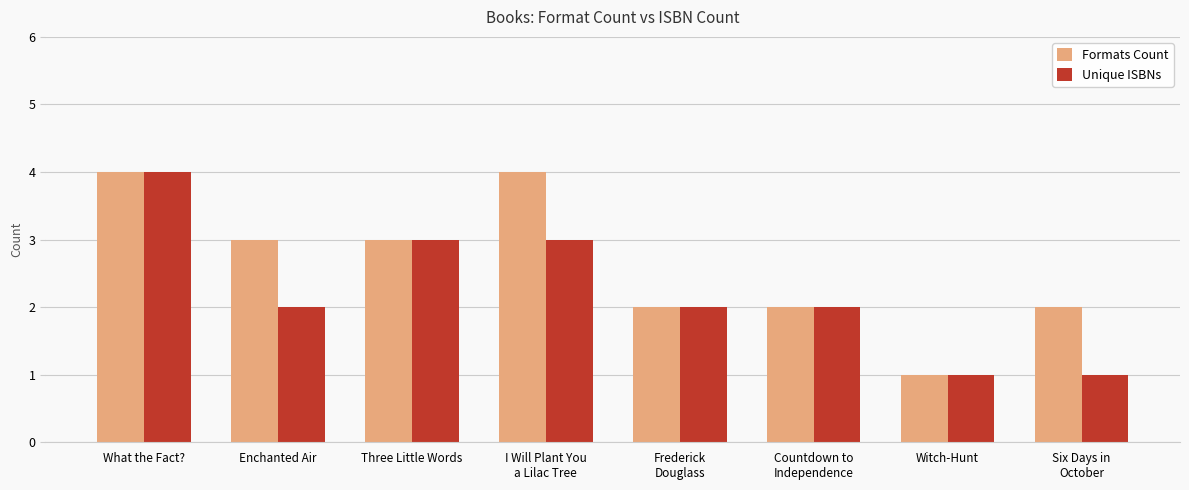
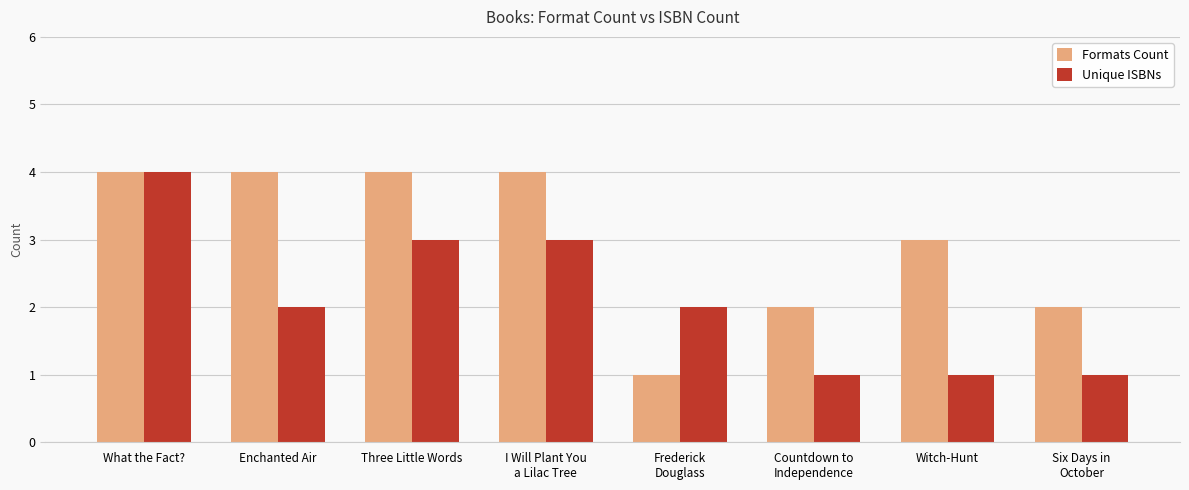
Formats Count, Enchanted Air: 3 -> 4
Formats Count, Three Little Words: 3 -> 4
Formats Count, Frederick Douglass: 2 -> 1
Unique ISBNs, Countdown to Independence: 2 -> 1
Formats Count, Witch-Hunt: 1 -> 3
